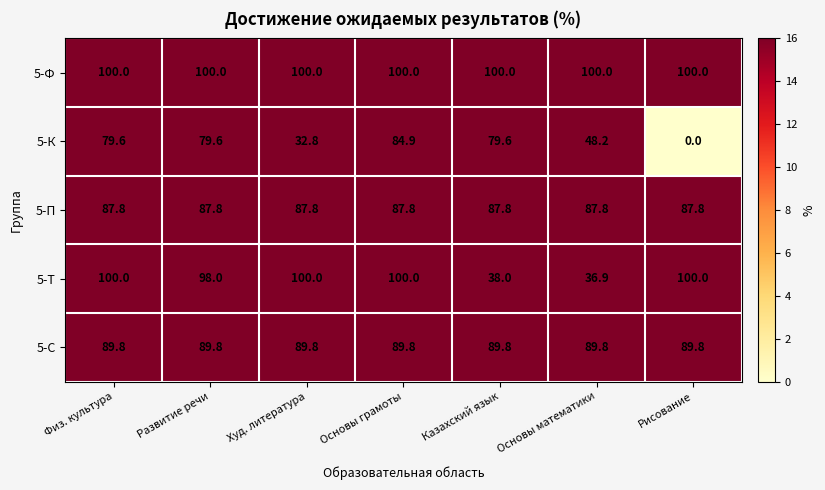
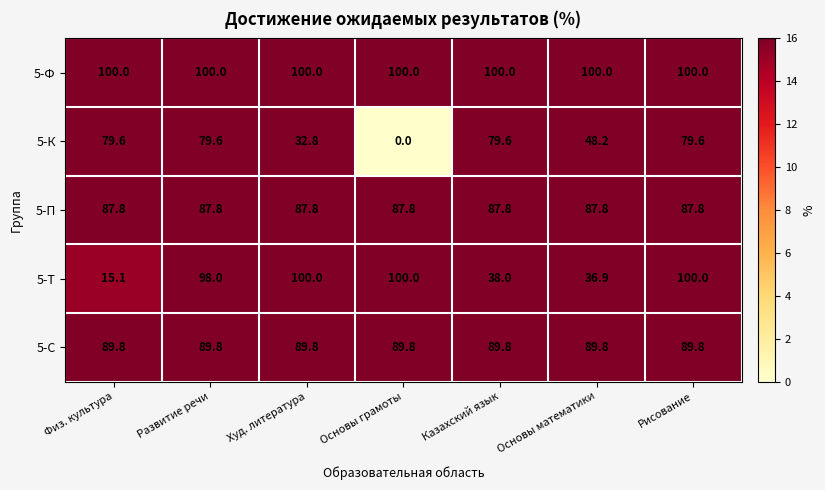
5-К, Основы грамоты: 84.9 -> 0.0
5-К, Рисование: 0.0 -> 79.6
5-Т, Физ. культура: 100.0 -> 15.1
